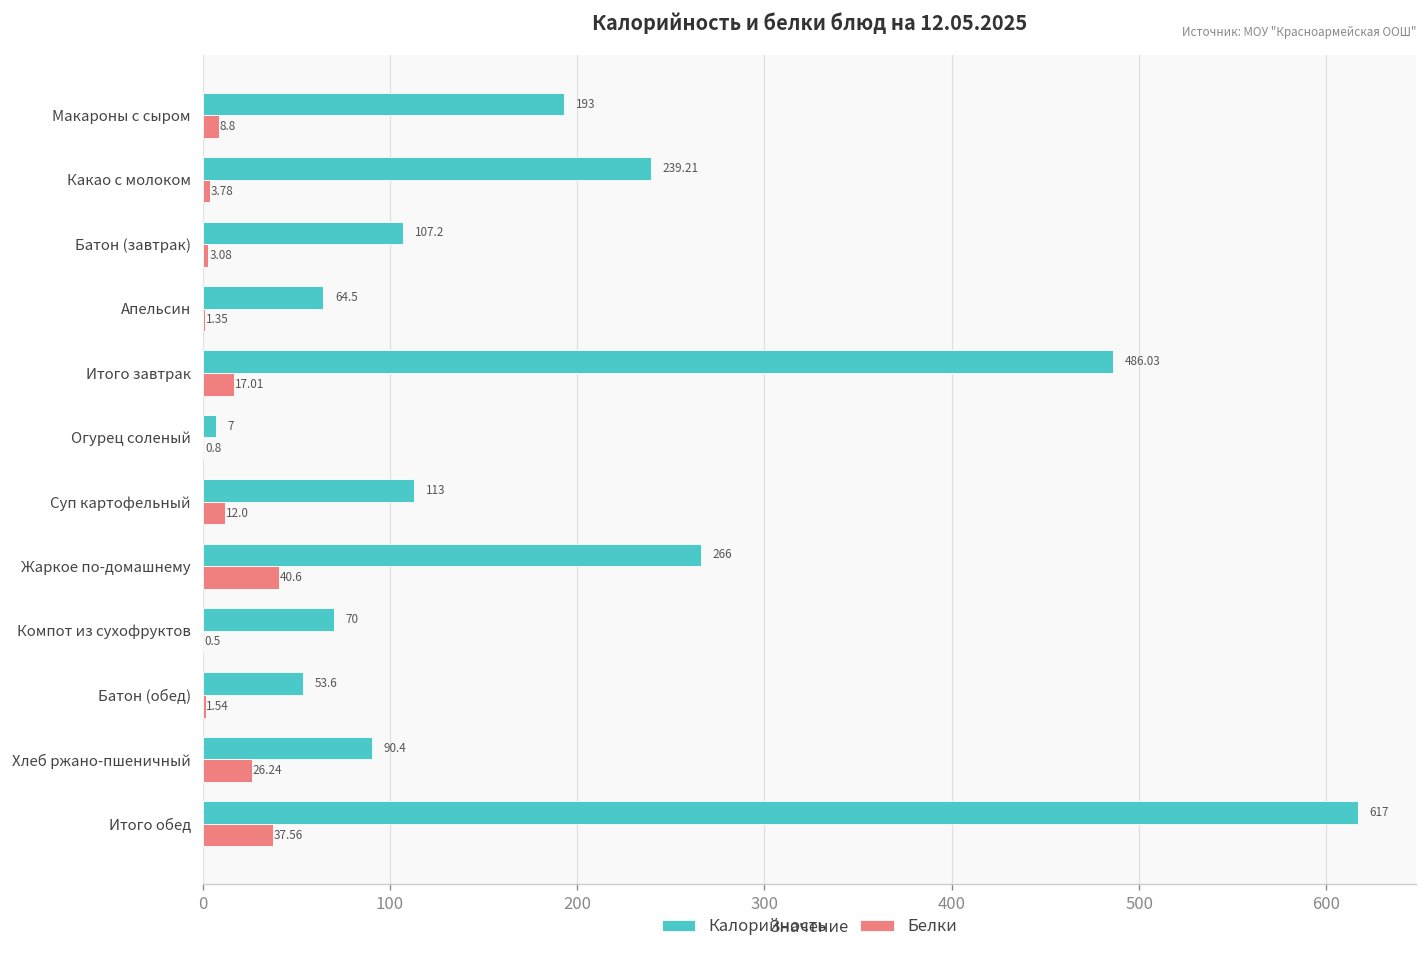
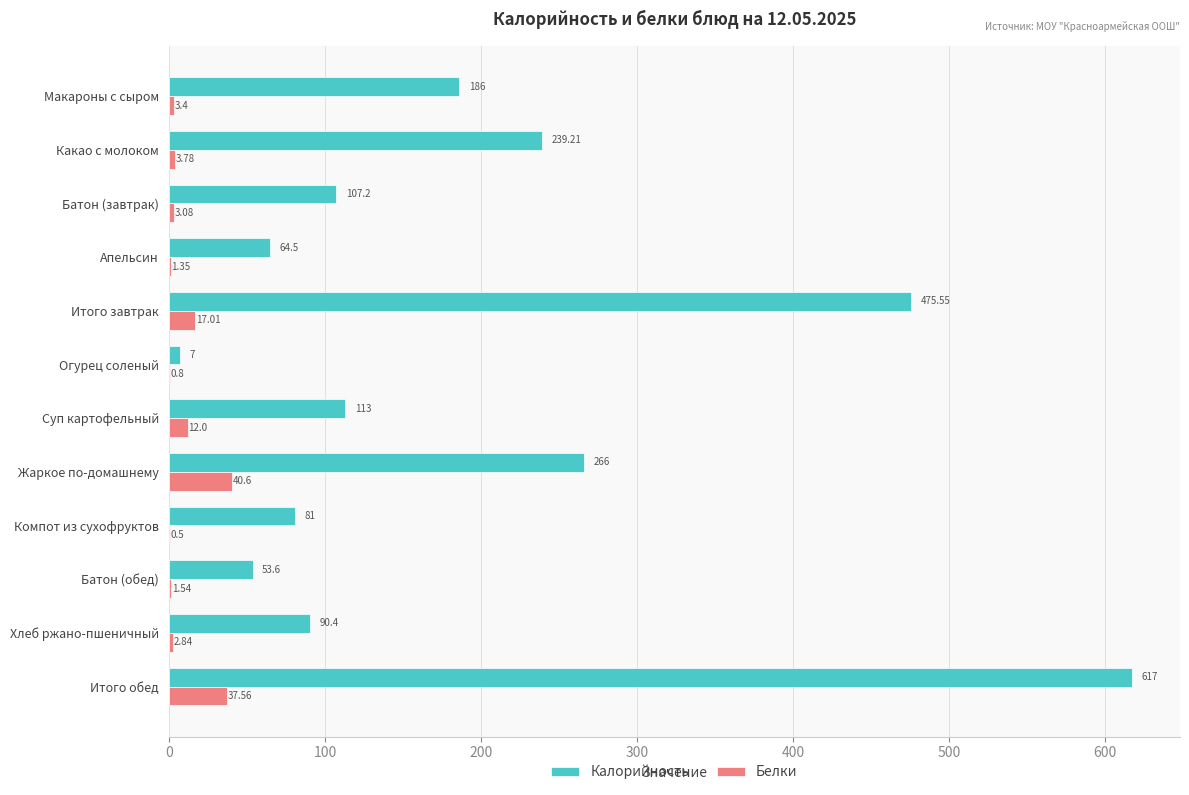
Калорийность, Макароны с сыром: 193 -> 186
Белки, Макароны с сыром: 8.8 -> 3.4
Калорийность, Итого завтрак: 486.03 -> 475.55
Калорийность, Компот из сухофруктов: 70 -> 81
Белки, Хлеб ржано-пшеничный: 26.24 -> 2.84
